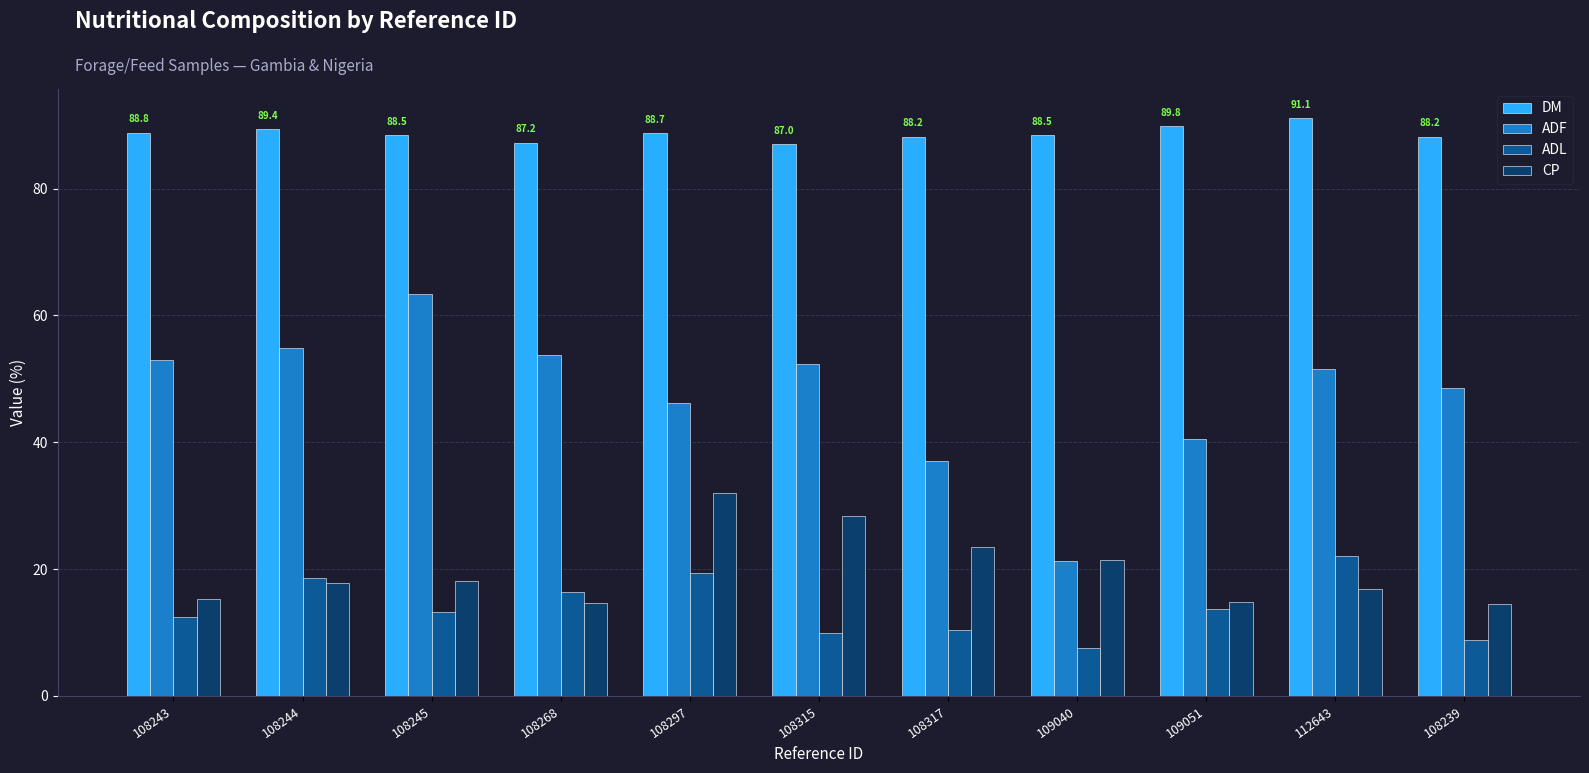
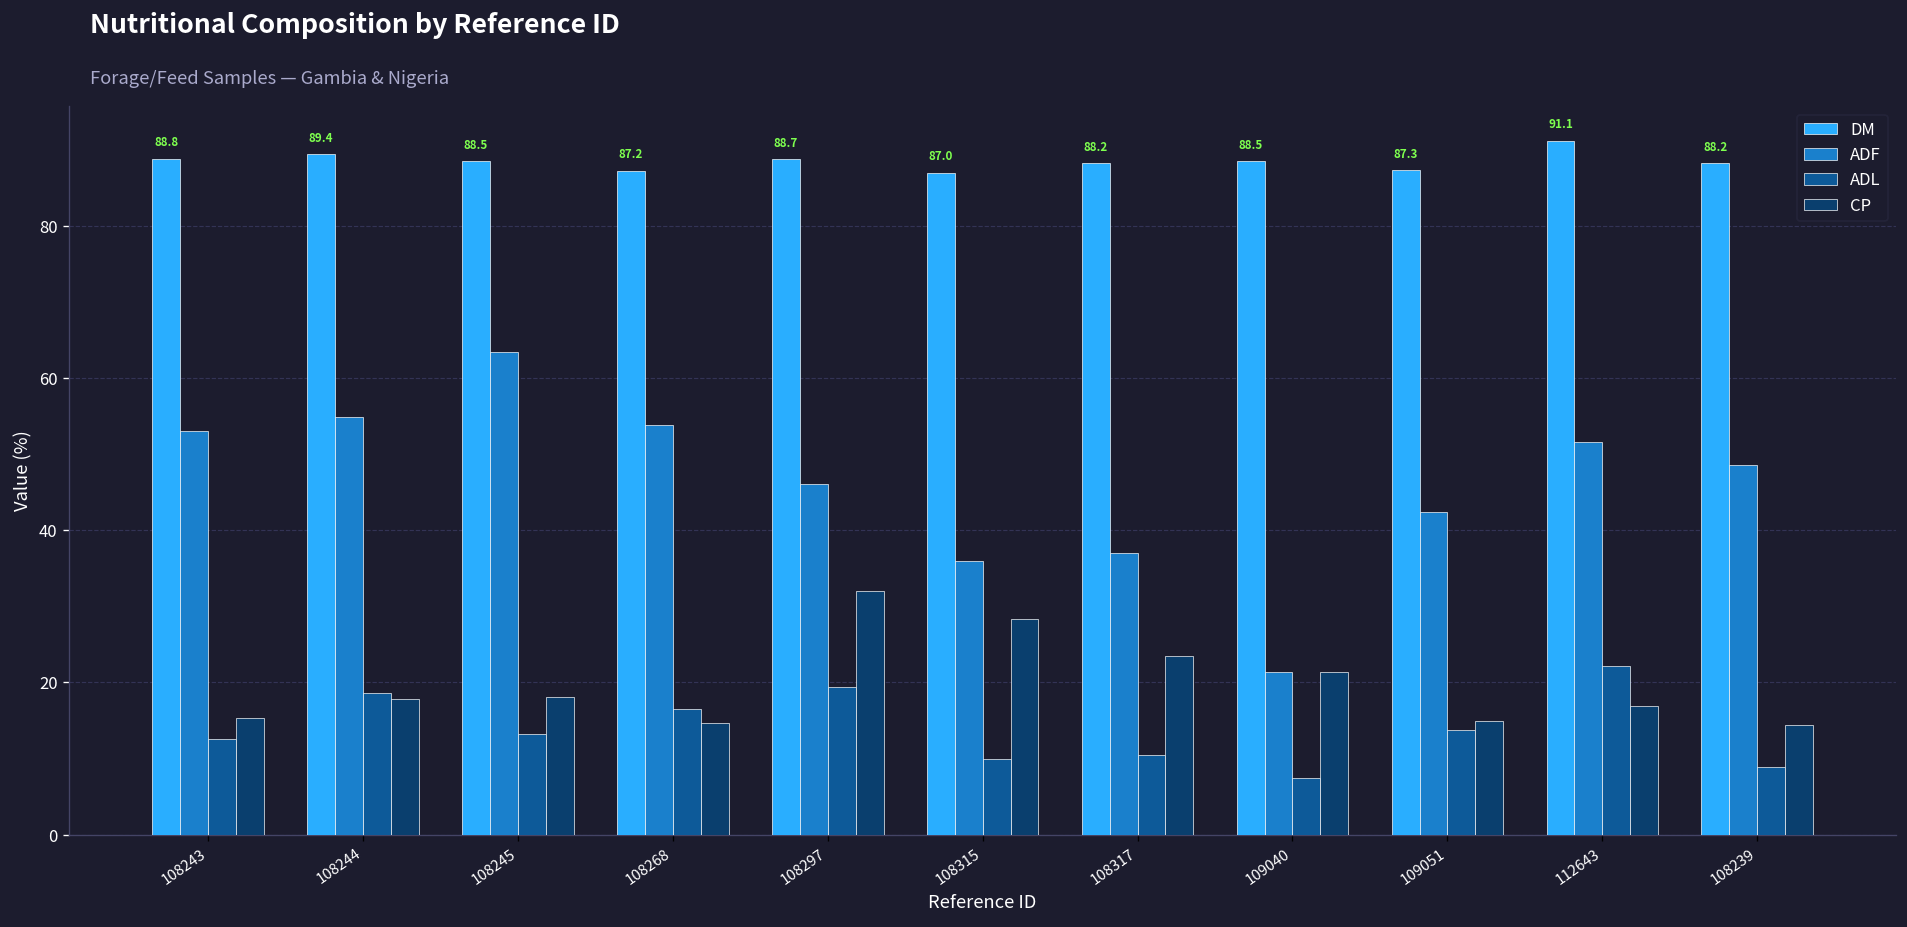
ADF, 108315: 52 -> 36
DM, 109051: 89.8 -> 87.3
ADF, 109051: 41 -> 42
